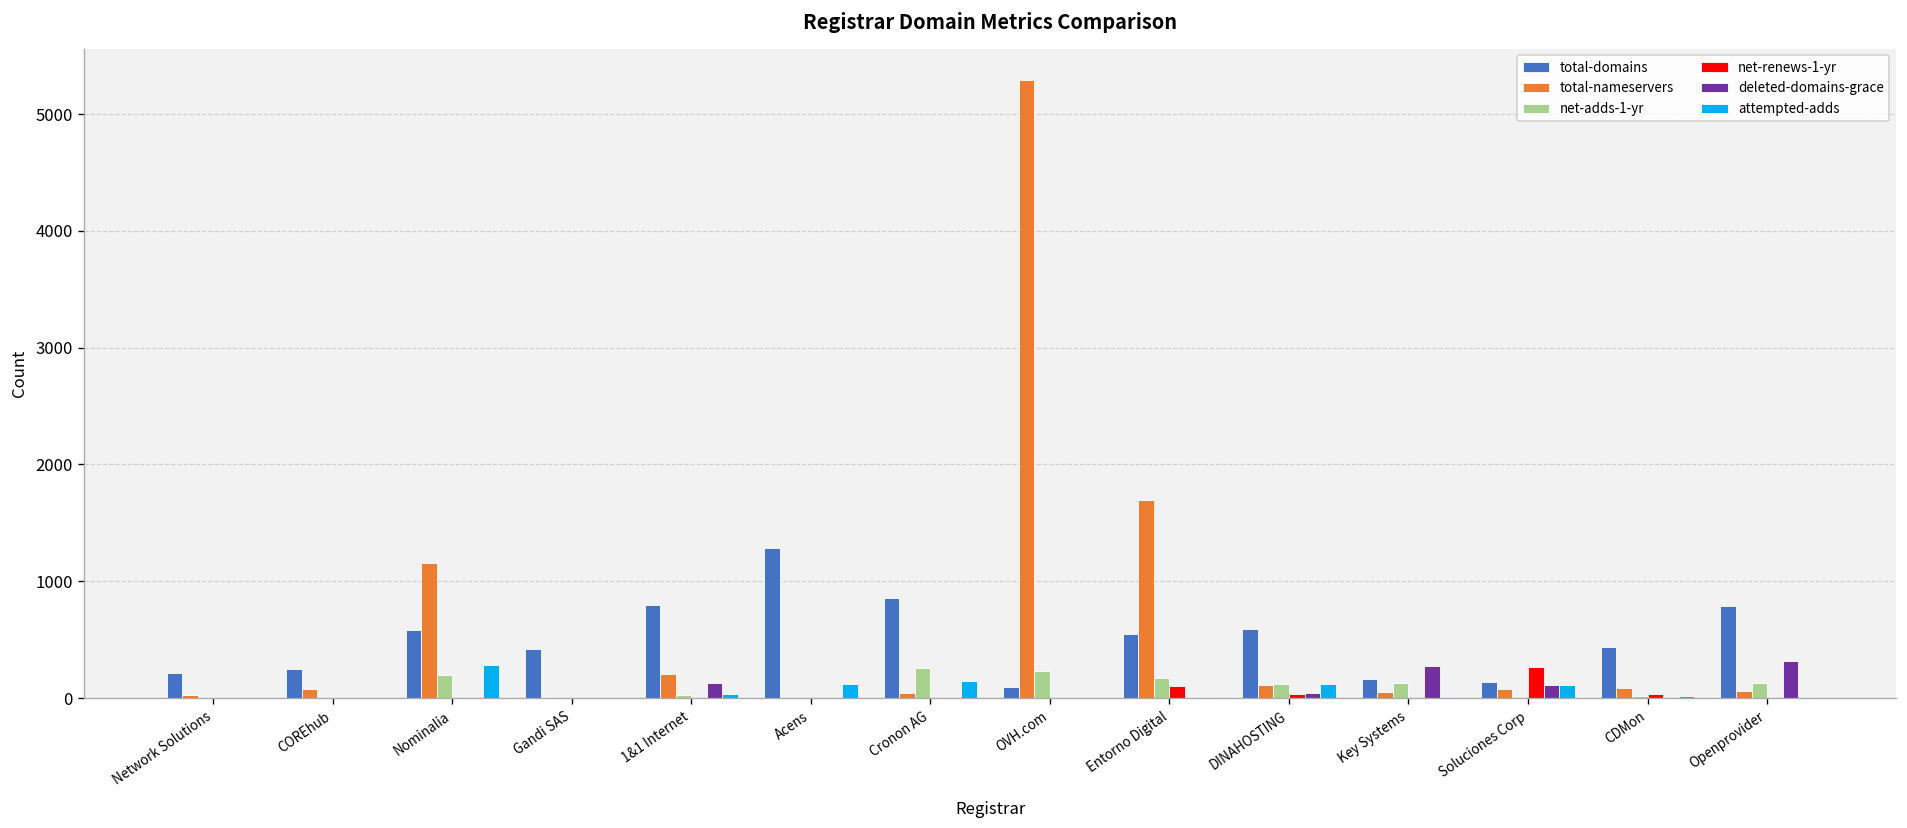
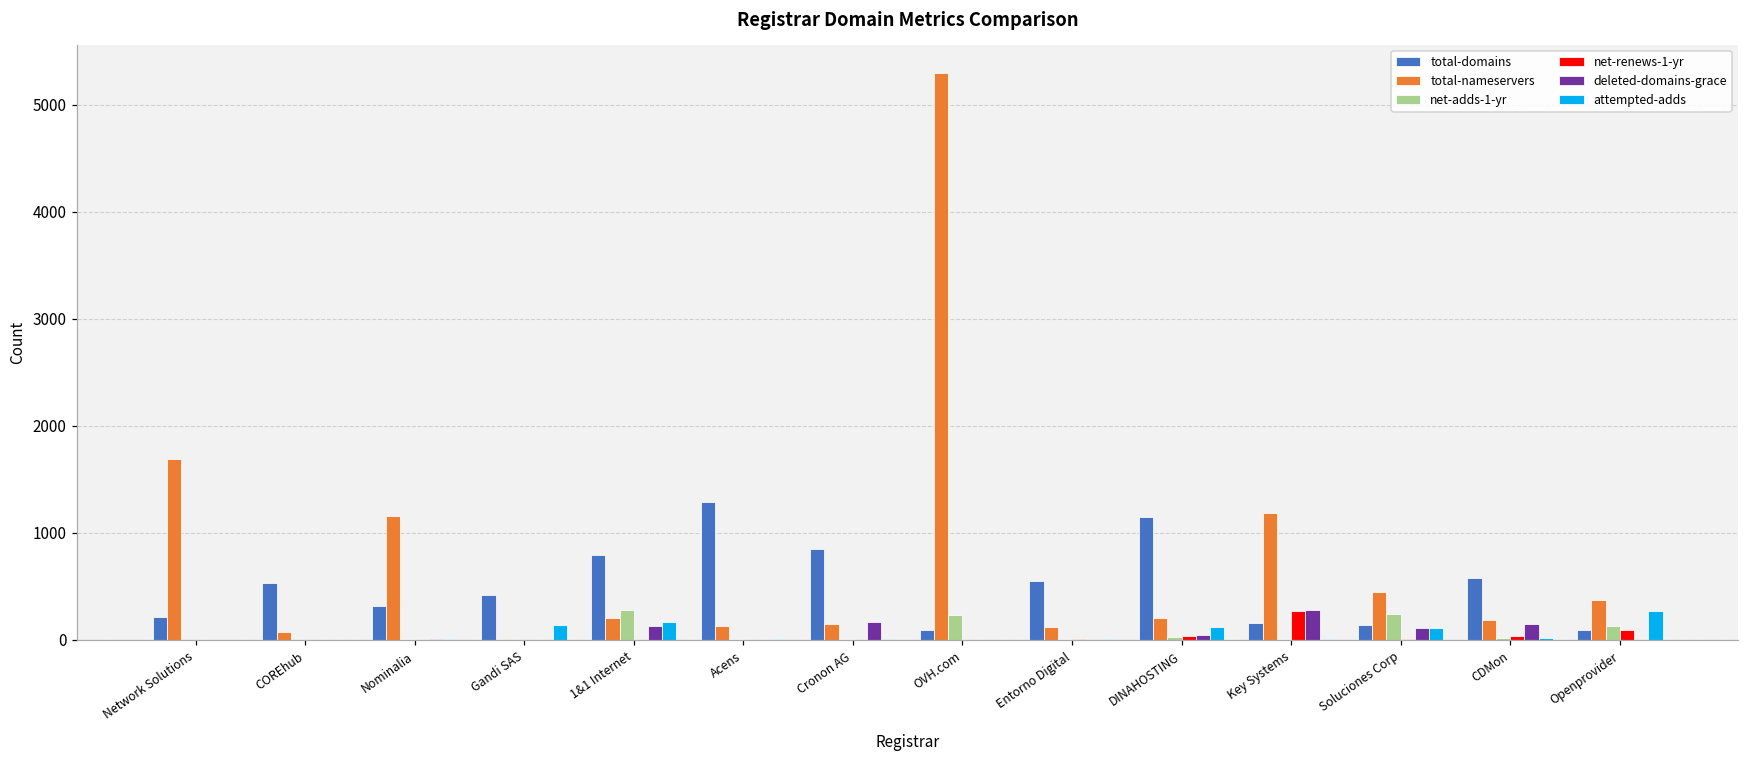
total-nameservers, Network Solutions: 0 -> 1700
total-domains, COREhub: 300 -> 500
total-domains, Nominalia: 600 -> 300
net-adds-1-yr, Nominalia: 200 -> 0
attempted-adds, Nominalia: 300 -> 0
attempted-adds, Gandi SAS: 0 -> 100
net-adds-1-yr, 1&1 Internet: 0 -> 300
attempted-adds, 1&1 Internet: 0 -> 200
total-nameservers, Acens: 0 -> 100
attempted-adds, Acens: 100 -> 0
total-nameservers, Cronon AG: 0 -> 100
net-adds-1-yr, Cronon AG: 300 -> 0
deleted-domains-grace, Cronon AG: 0 -> 200
attempted-adds, Cronon AG: 100 -> 0
total-nameservers, Entorno Digital: 1700 -> 100
net-adds-1-yr, Entorno Digital: 200 -> 0
net-renews-1-yr, Entorno Digital: 100 -> 0
total-domains, DINAHOSTING: 600 -> 1100
total-nameservers, DINAHOSTING: 100 -> 200
net-adds-1-yr, DINAHOSTING: 100 -> 0
total-nameservers, Key Systems: 100 -> 1200
net-adds-1-yr, Key Systems: 100 -> 0
net-renews-1-yr, Key Systems: 0 -> 300
total-nameservers, Soluciones Corp: 100 -> 400
net-adds-1-yr, Soluciones Corp: 0 -> 200
net-renews-1-yr, Soluciones Corp: 300 -> 0
total-domains, CDMon: 400 -> 600
total-nameservers, CDMon: 100 -> 200
deleted-domains-grace, CDMon: 0 -> 200
total-domains, Openprovider: 800 -> 100
total-nameservers, Openprovider: 100 -> 400
net-renews-1-yr, Openprovider: 0 -> 100
deleted-domains-grace, Openprovider: 300 -> 0
attempted-adds, Openprovider: 0 -> 300
